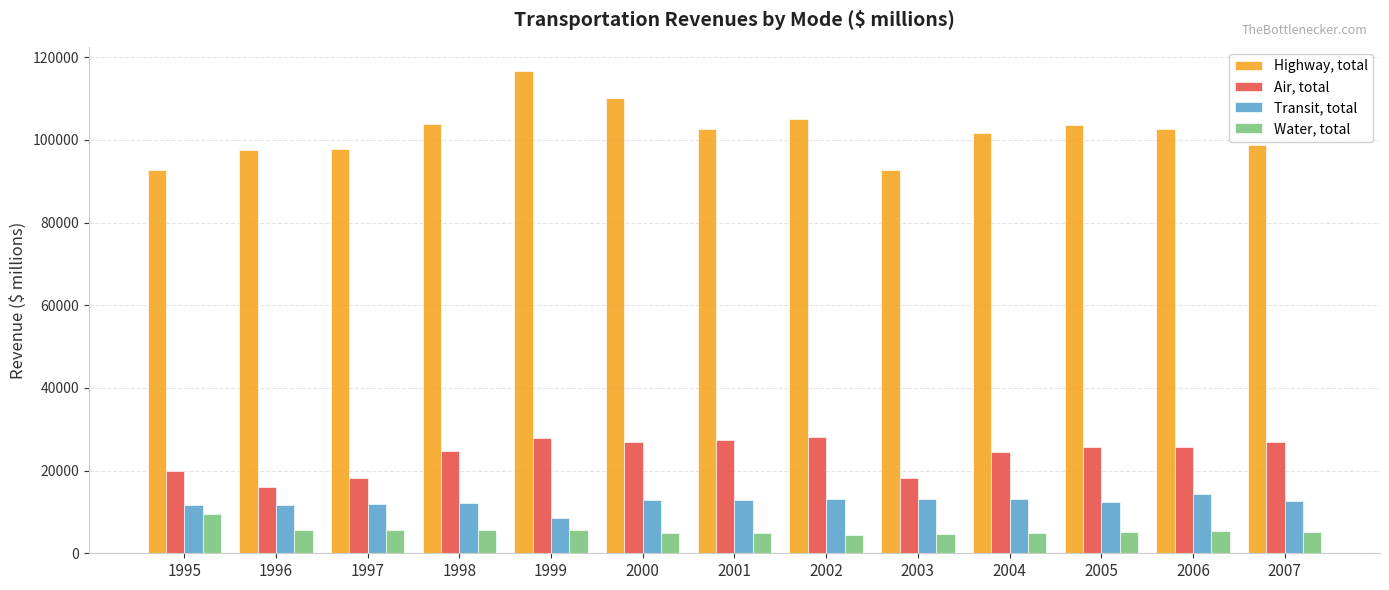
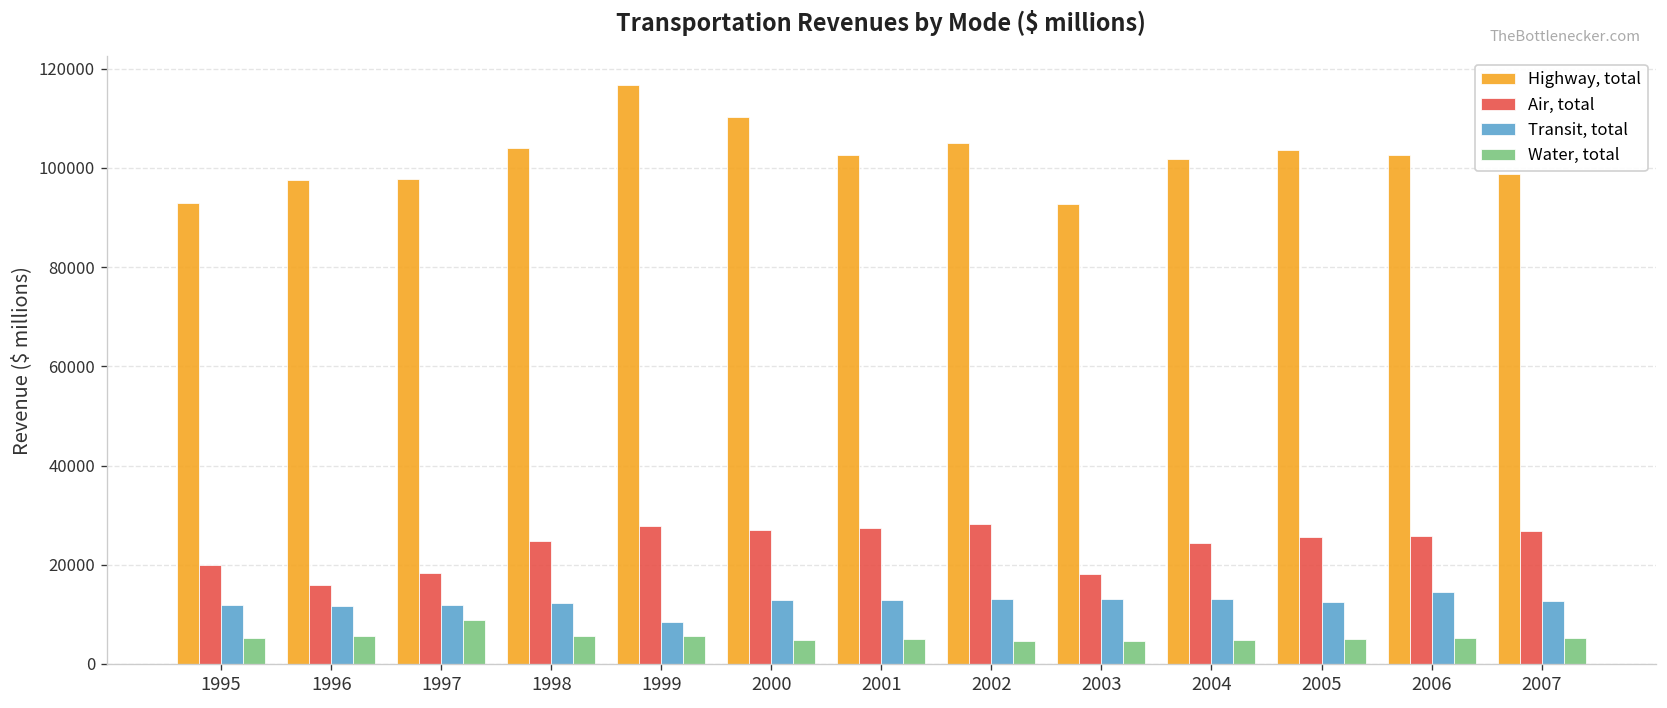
Water, total, 1995: 9000 -> 5000
Water, total, 1997: 6000 -> 9000
